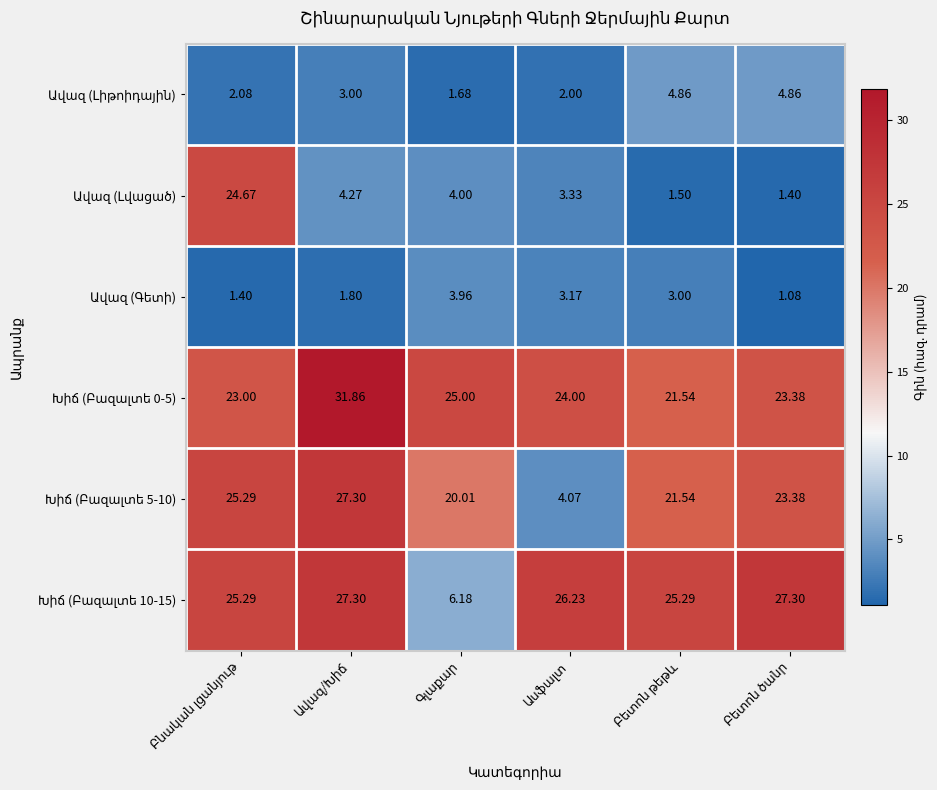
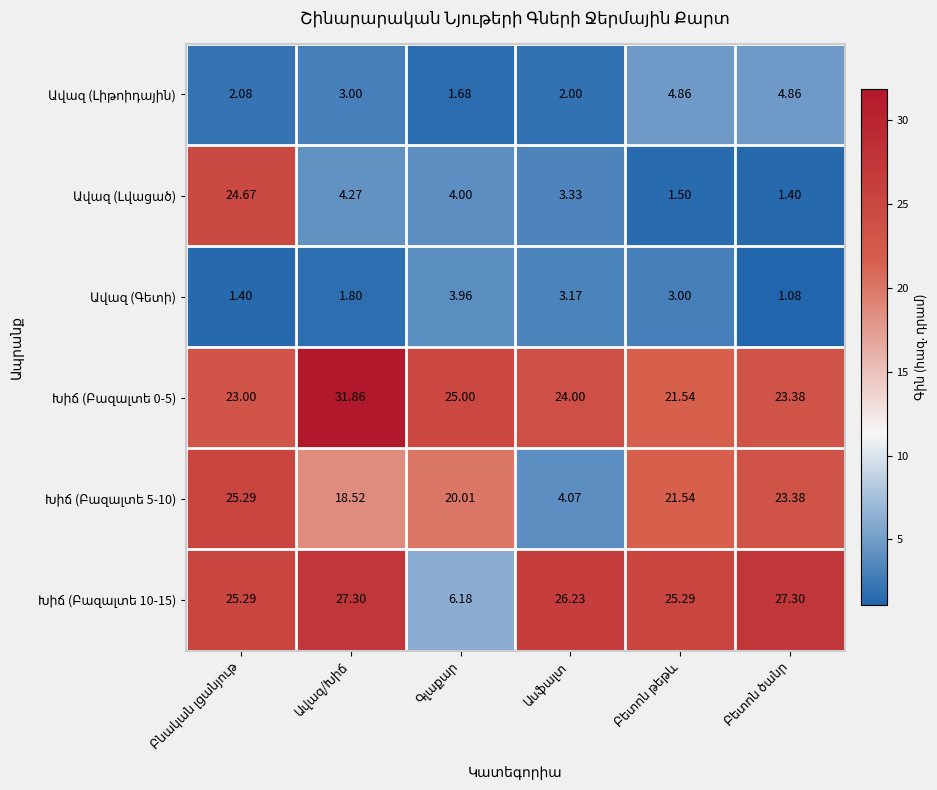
Խիճ (Բազալտե 5-10), Ավազ/Խիճ: 27.30 -> 18.52
